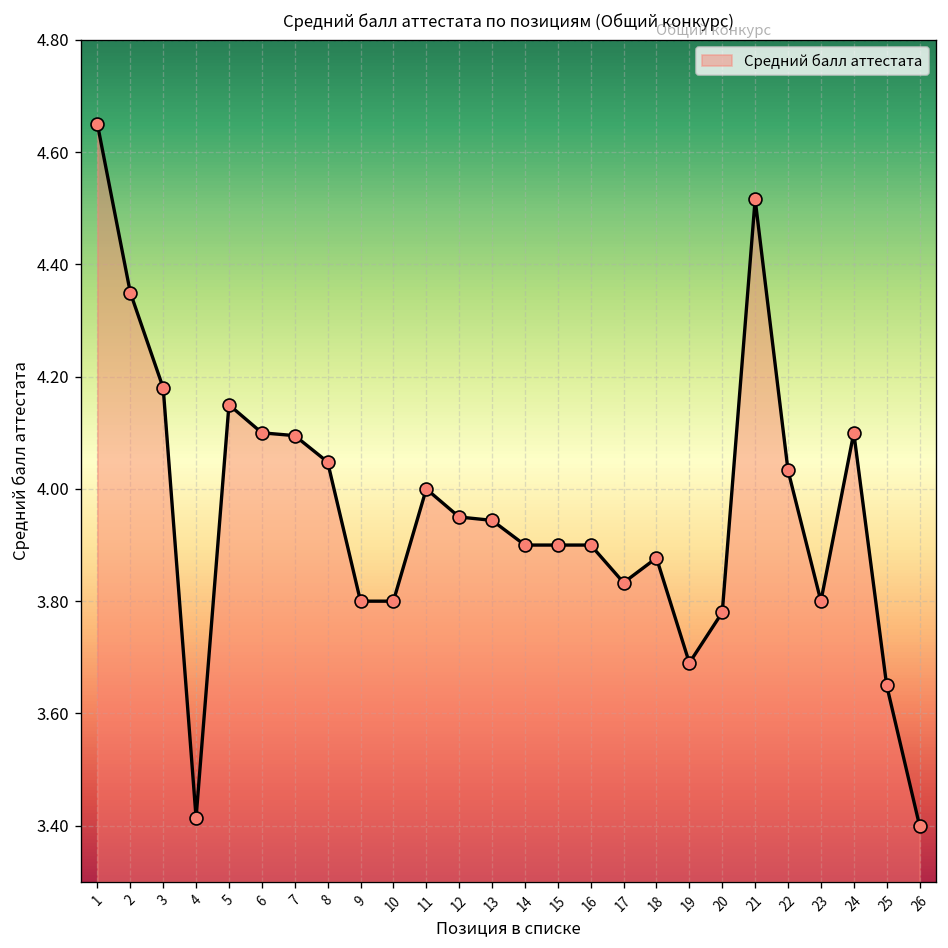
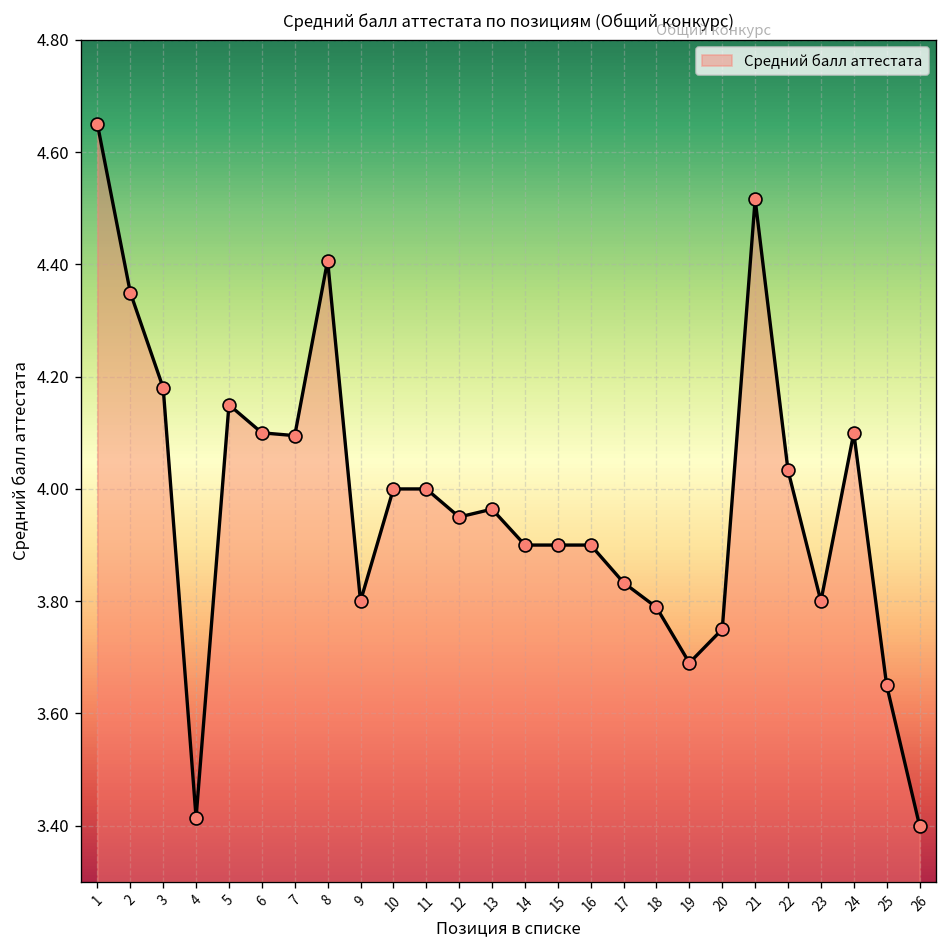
8: 4.05 -> 4.41
10: 3.8 -> 4.0
13: 3.94 -> 3.96
18: 3.88 -> 3.79
20: 3.78 -> 3.75
